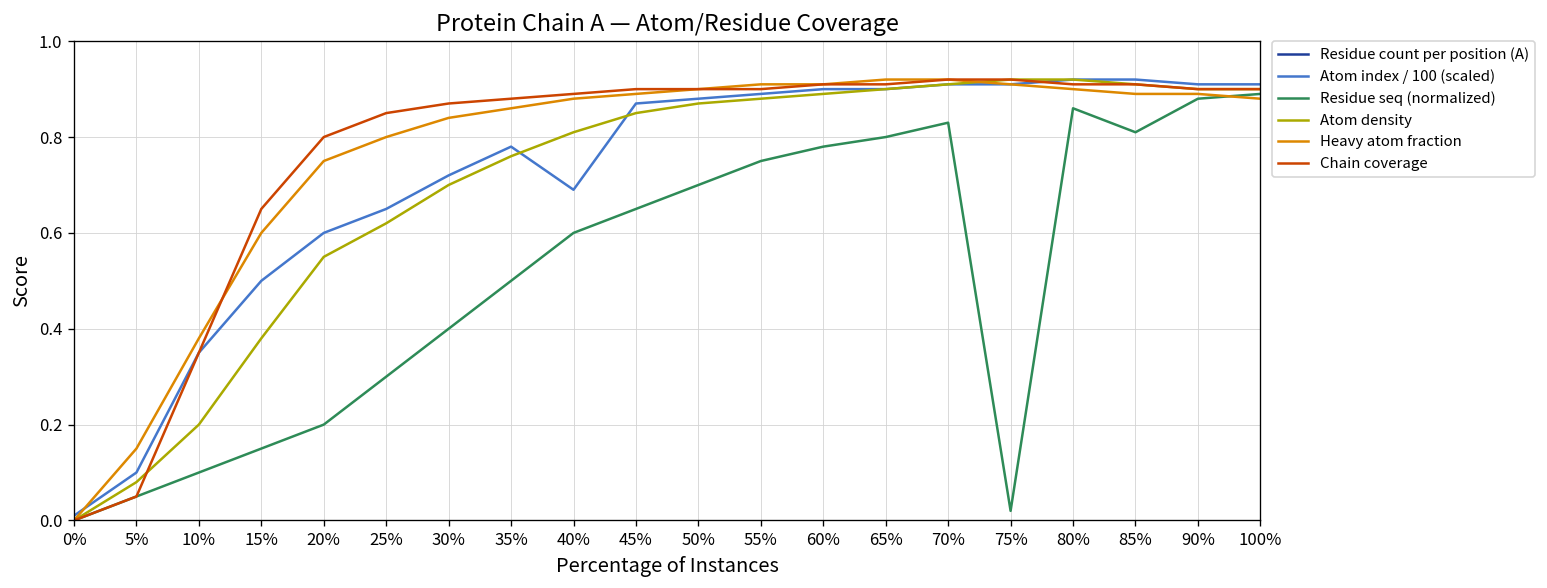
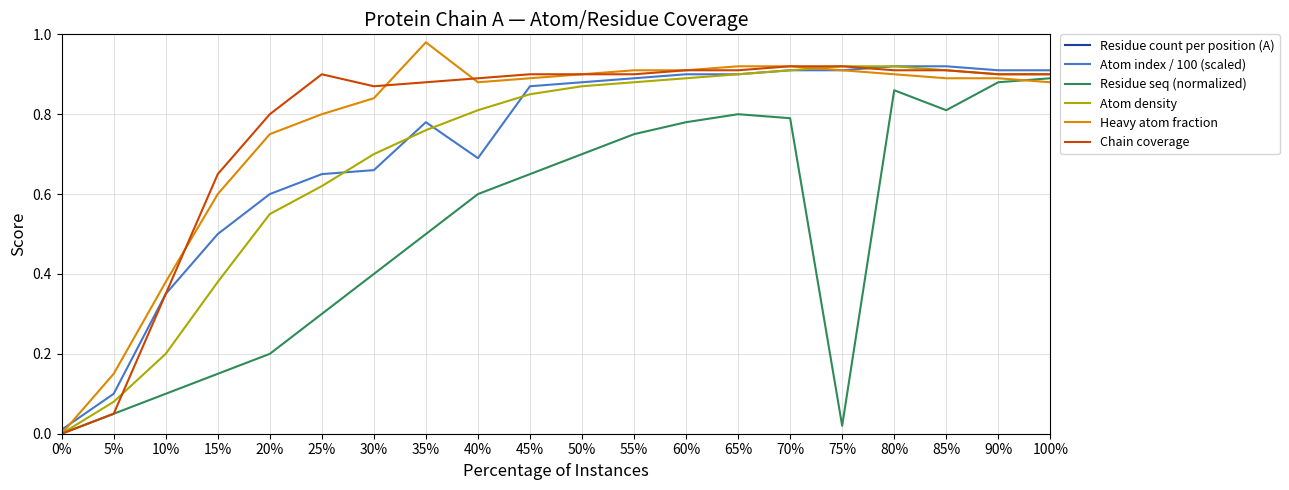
Chain coverage, 25%: 0.85 -> 0.90
Atom index / 100 (scaled), 30%: 0.72 -> 0.66
Heavy atom fraction, 35%: 0.86 -> 0.98
Residue seq (normalized), 70%: 0.83 -> 0.79
